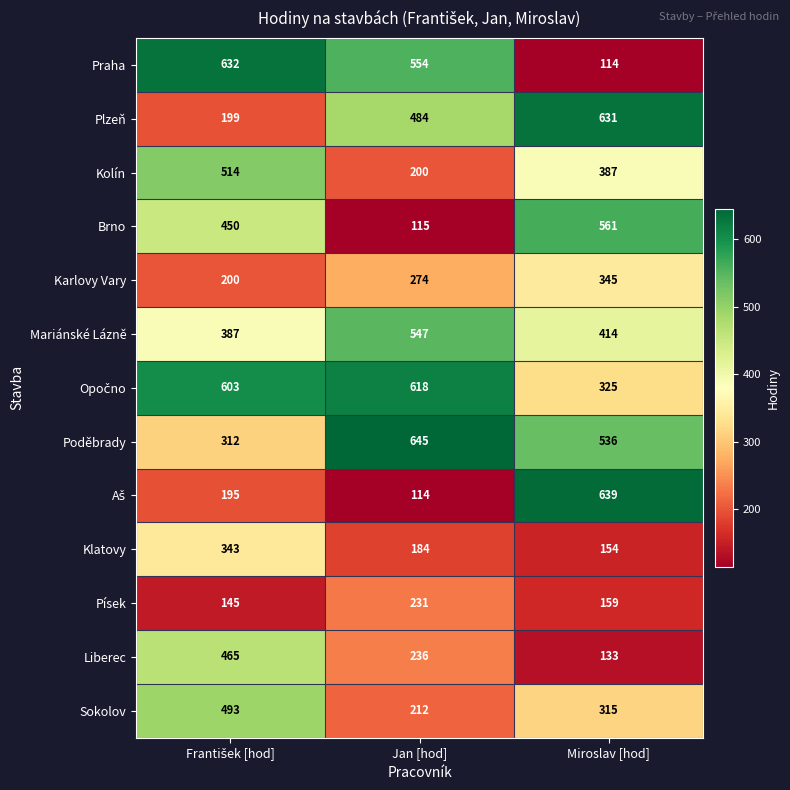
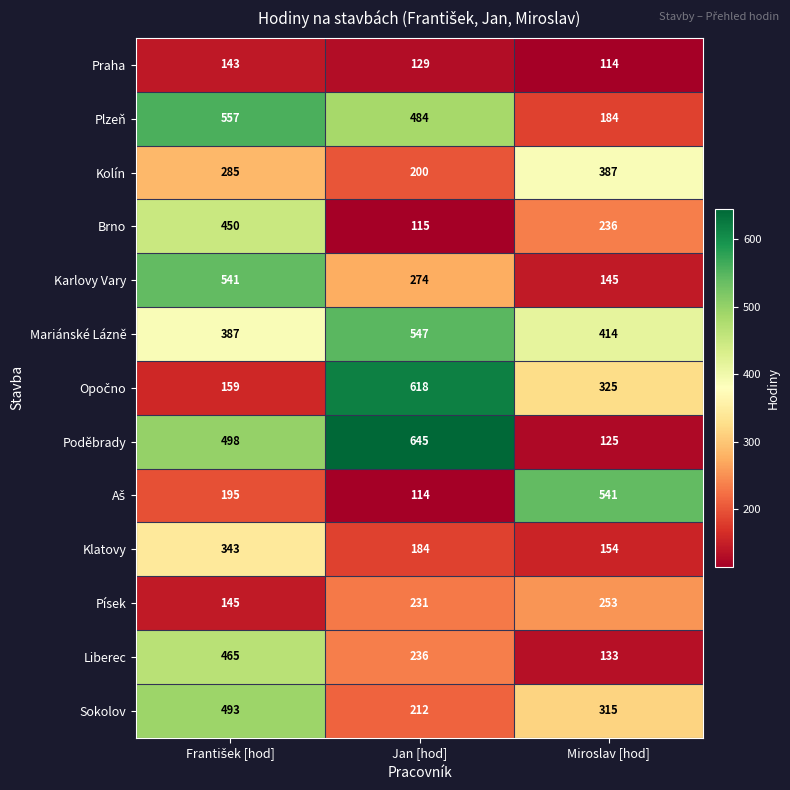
Praha, František [hod]: 632 -> 143
Praha, Jan [hod]: 554 -> 129
Plzeň, František [hod]: 199 -> 557
Plzeň, Miroslav [hod]: 631 -> 184
Kolín, František [hod]: 514 -> 285
Brno, Miroslav [hod]: 561 -> 236
Karlovy Vary, František [hod]: 200 -> 541
Karlovy Vary, Miroslav [hod]: 345 -> 145
Opočno, František [hod]: 603 -> 159
Poděbrady, František [hod]: 312 -> 498
Poděbrady, Miroslav [hod]: 536 -> 125
Aš, Miroslav [hod]: 639 -> 541
Písek, Miroslav [hod]: 159 -> 253
